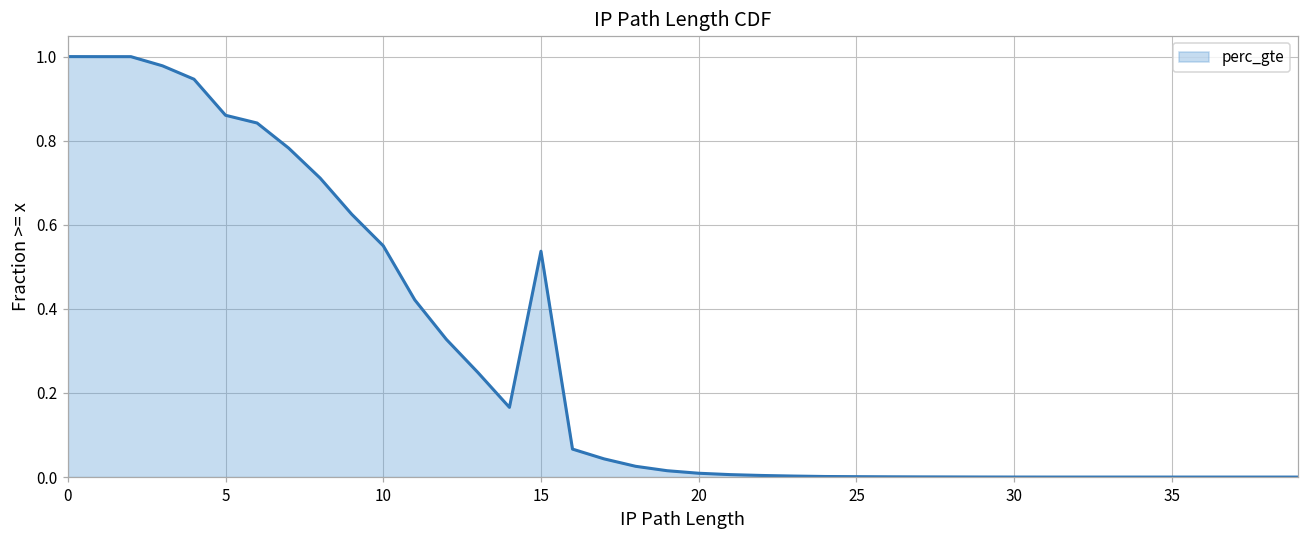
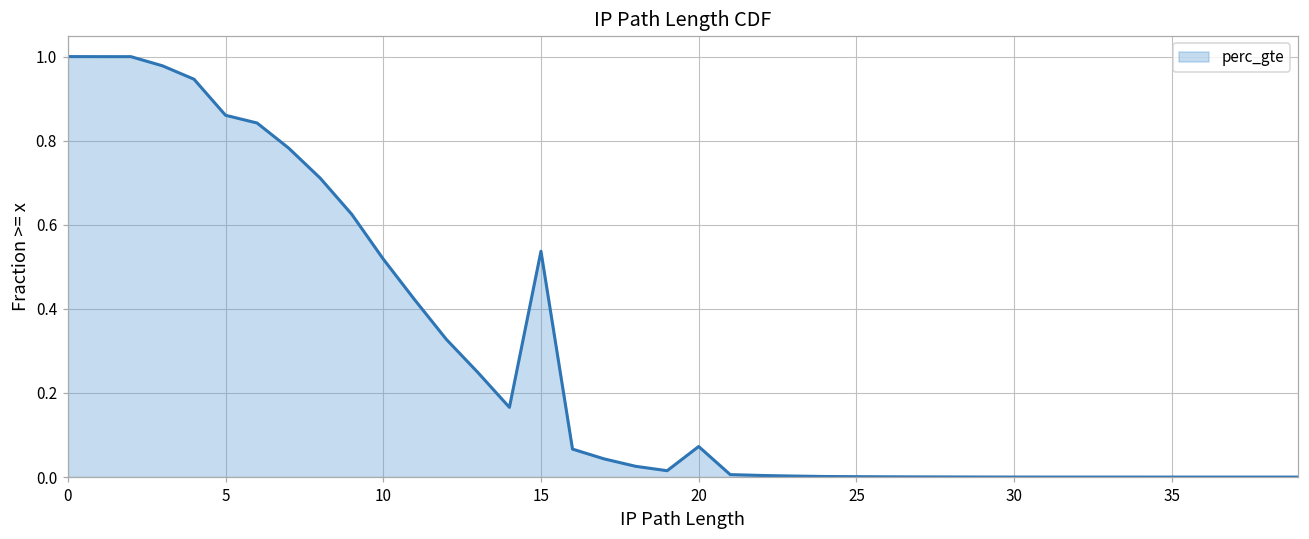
10: 0.55 -> 0.52
20: 0.01 -> 0.07
